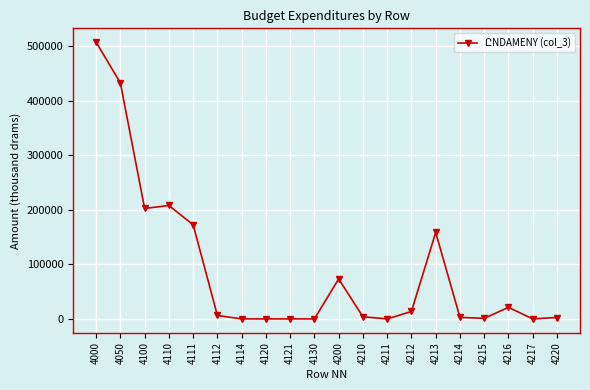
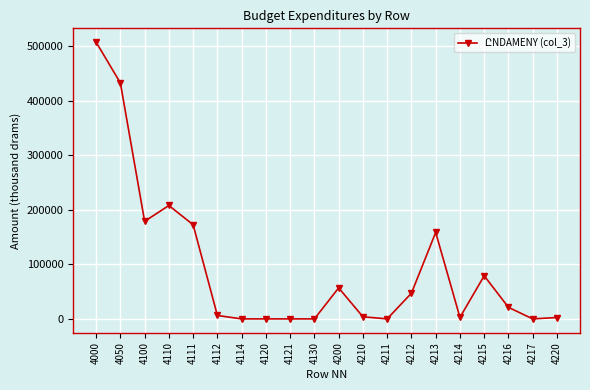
4100: 200000 -> 180000
4200: 70000 -> 60000
4212: 10000 -> 50000
4215: 0 -> 80000
